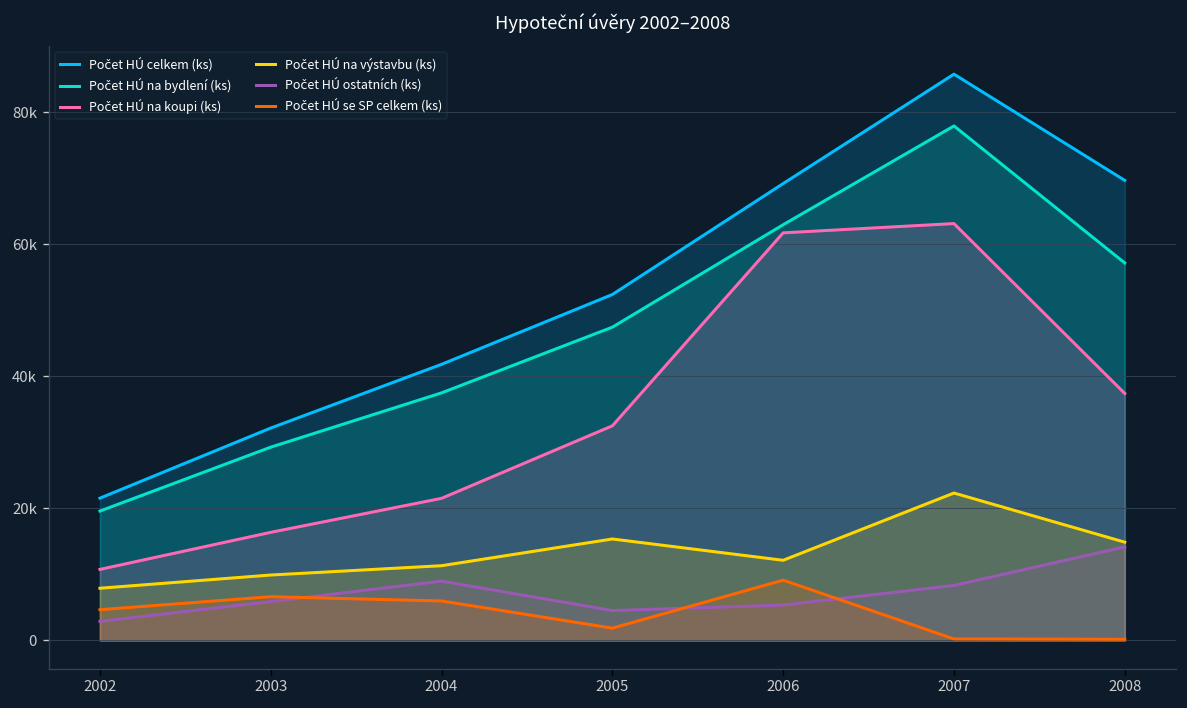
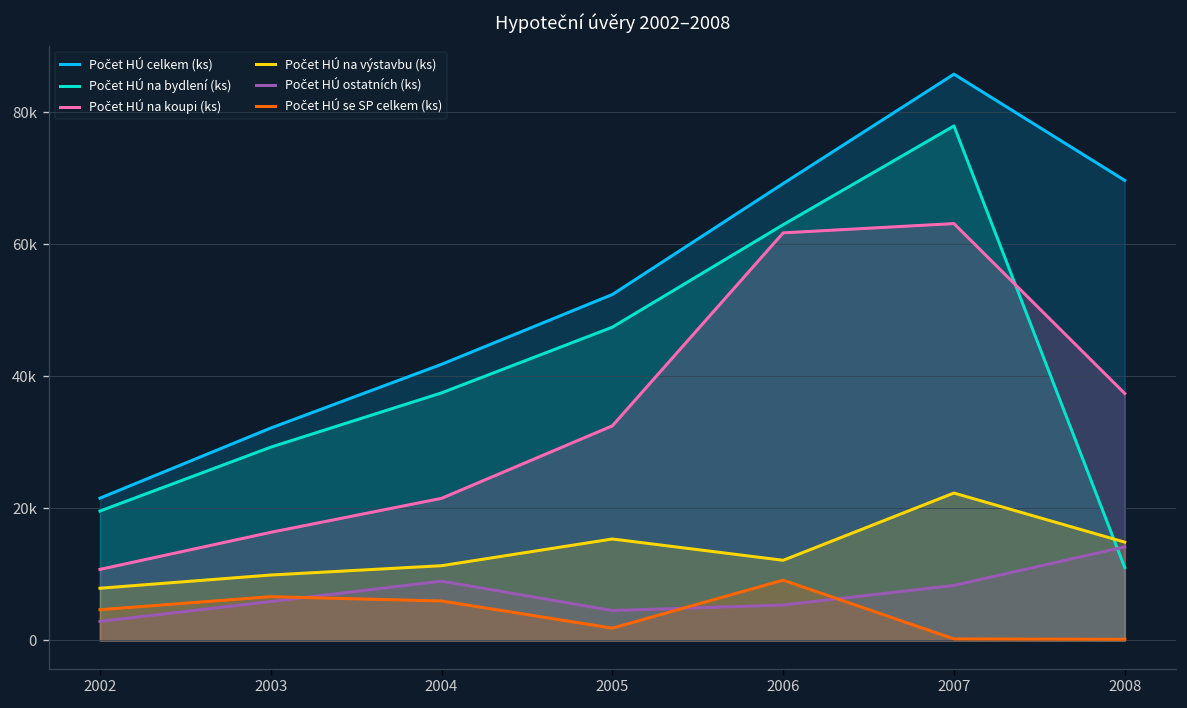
Počet HÚ na bydlení (ks), 2008: 57000 -> 11000
